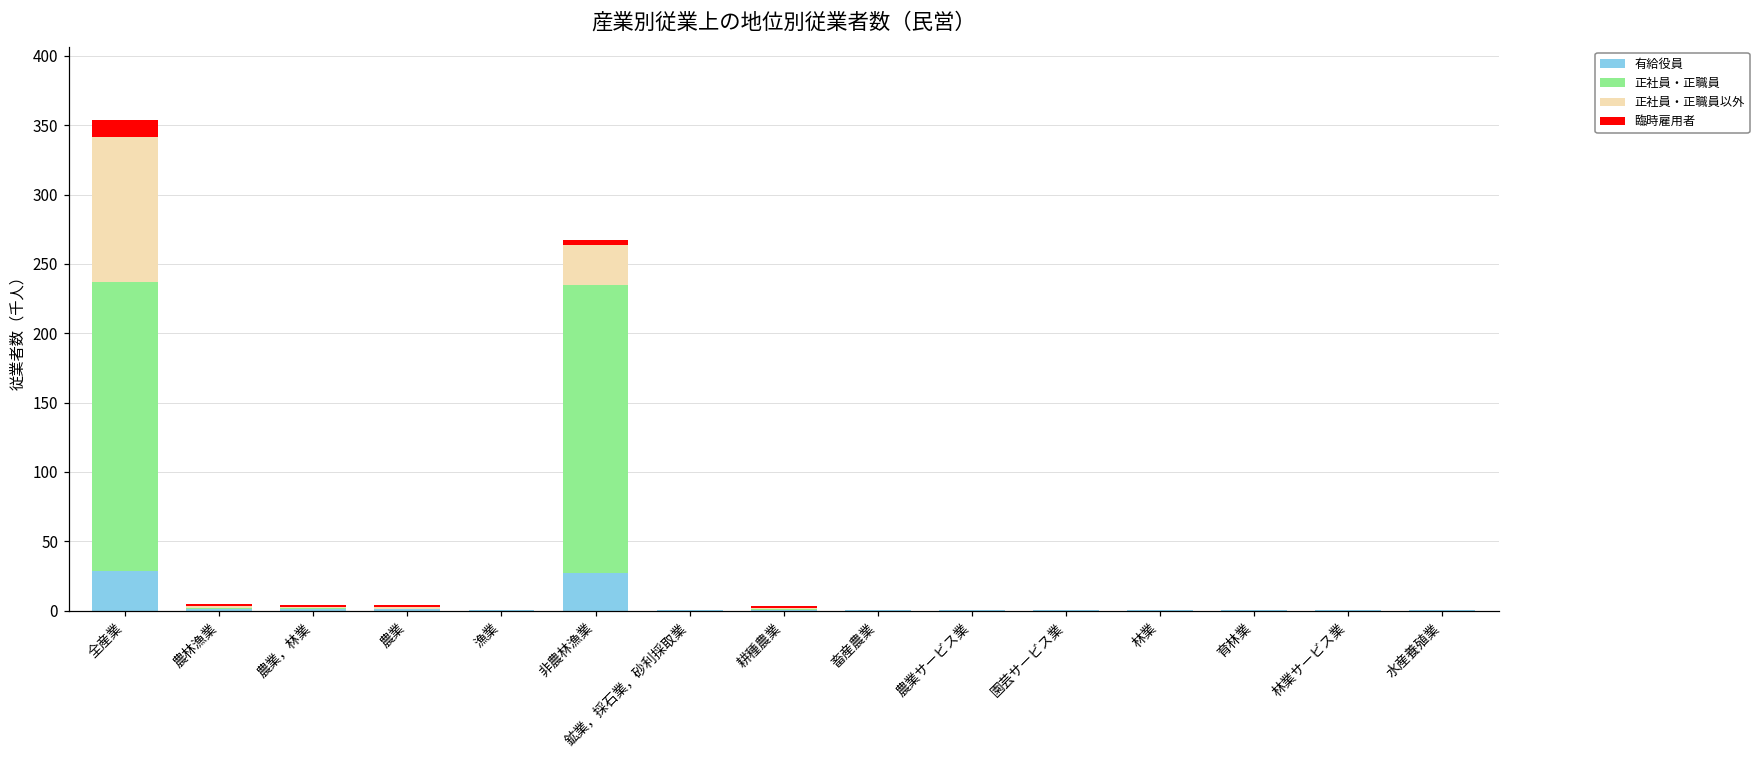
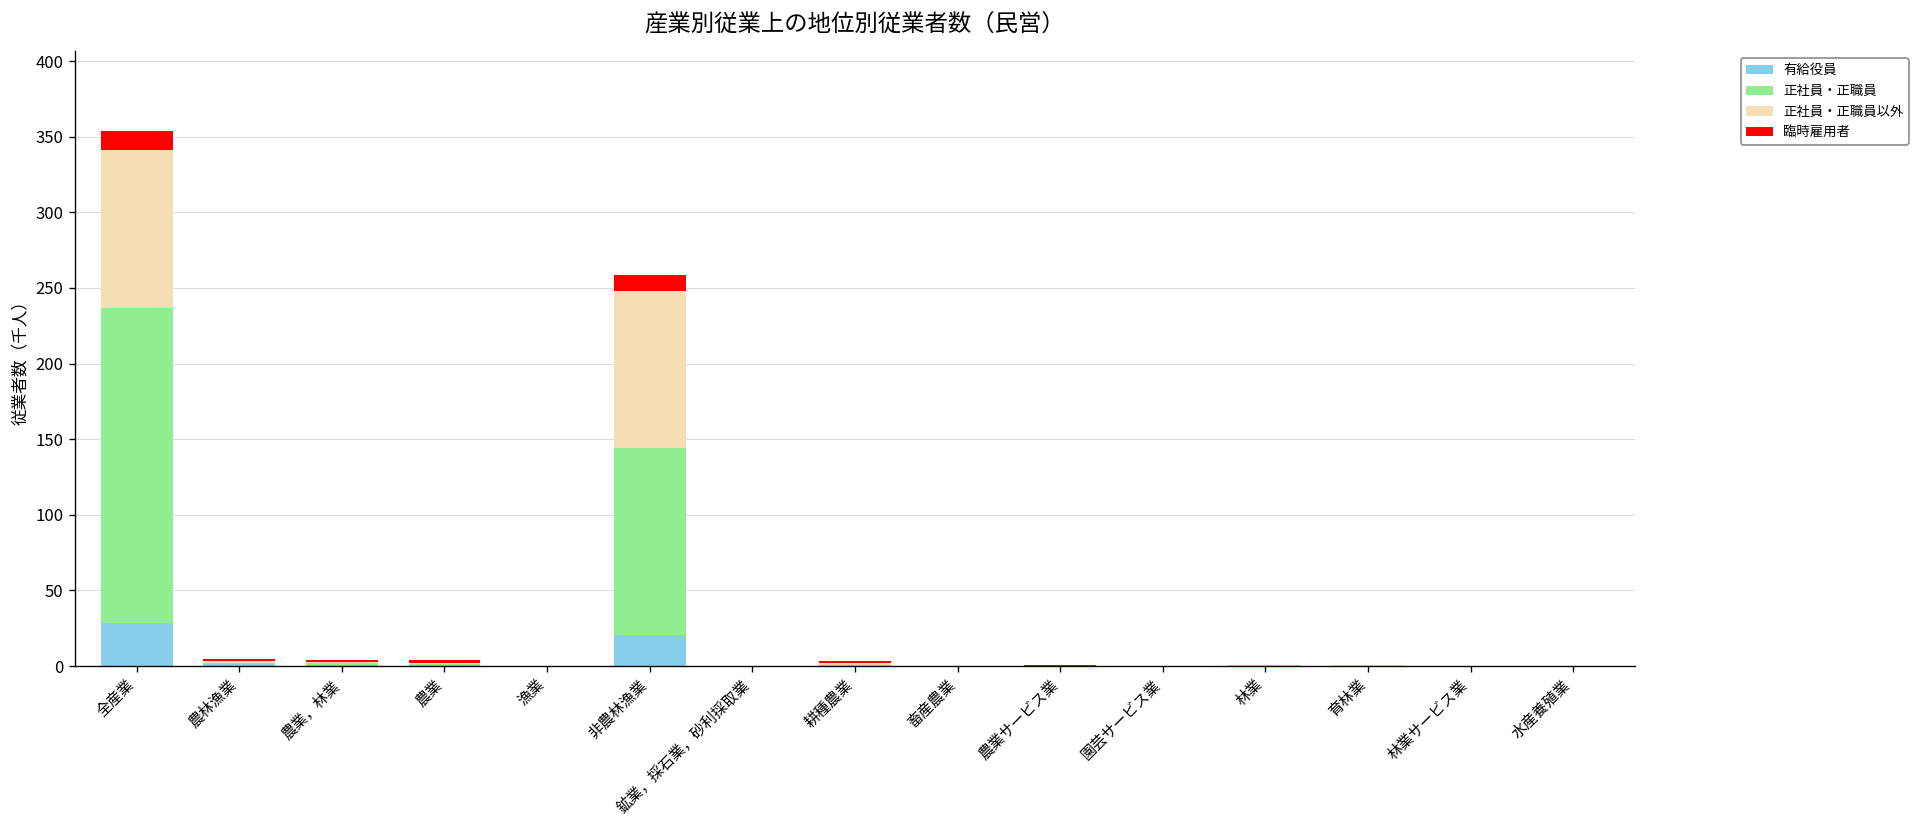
有給役員, 非農林漁業: 27 -> 21
正社員・正職員, 非農林漁業: 207 -> 124
正社員・正職員以外, 非農林漁業: 29 -> 103
臨時雇用者, 非農林漁業: 4 -> 11
